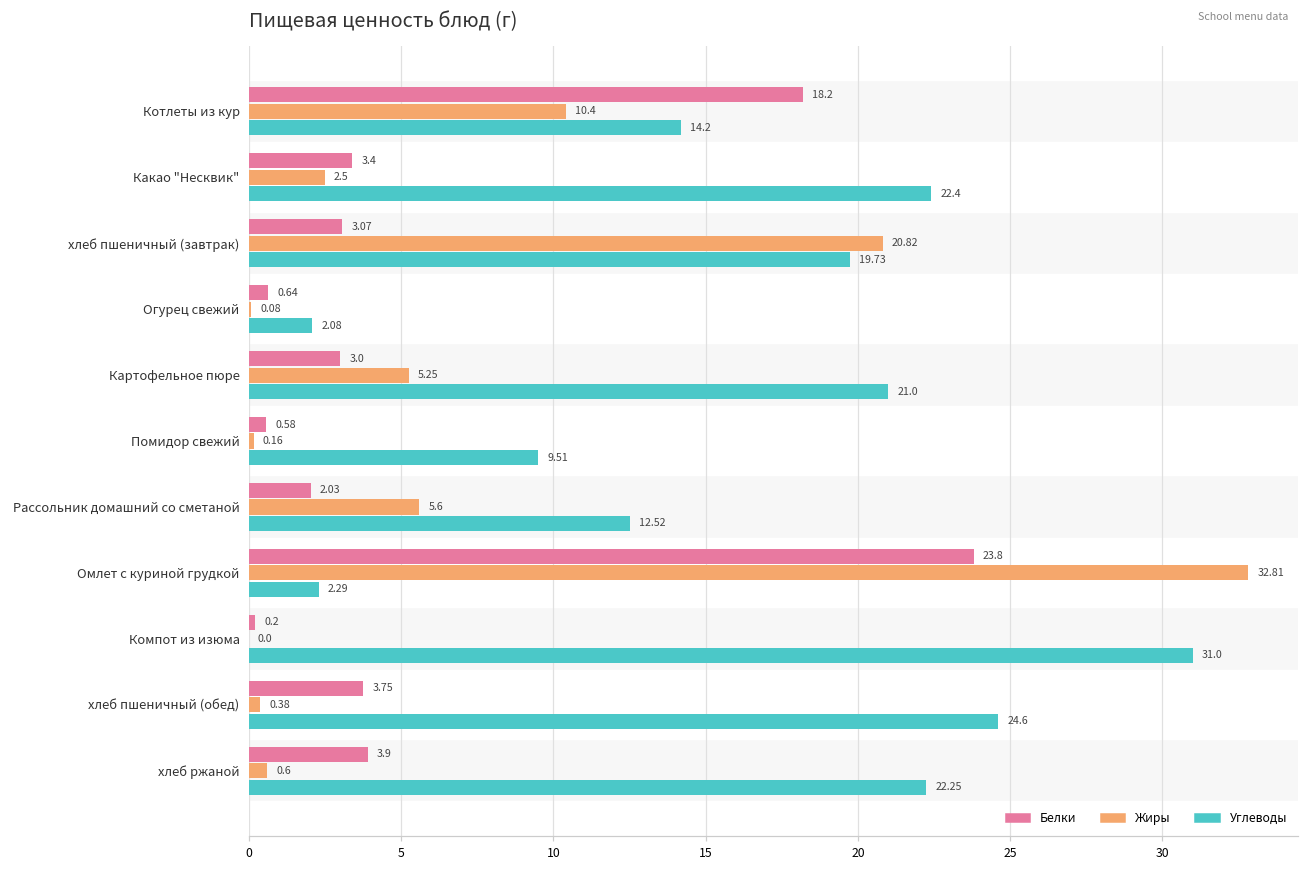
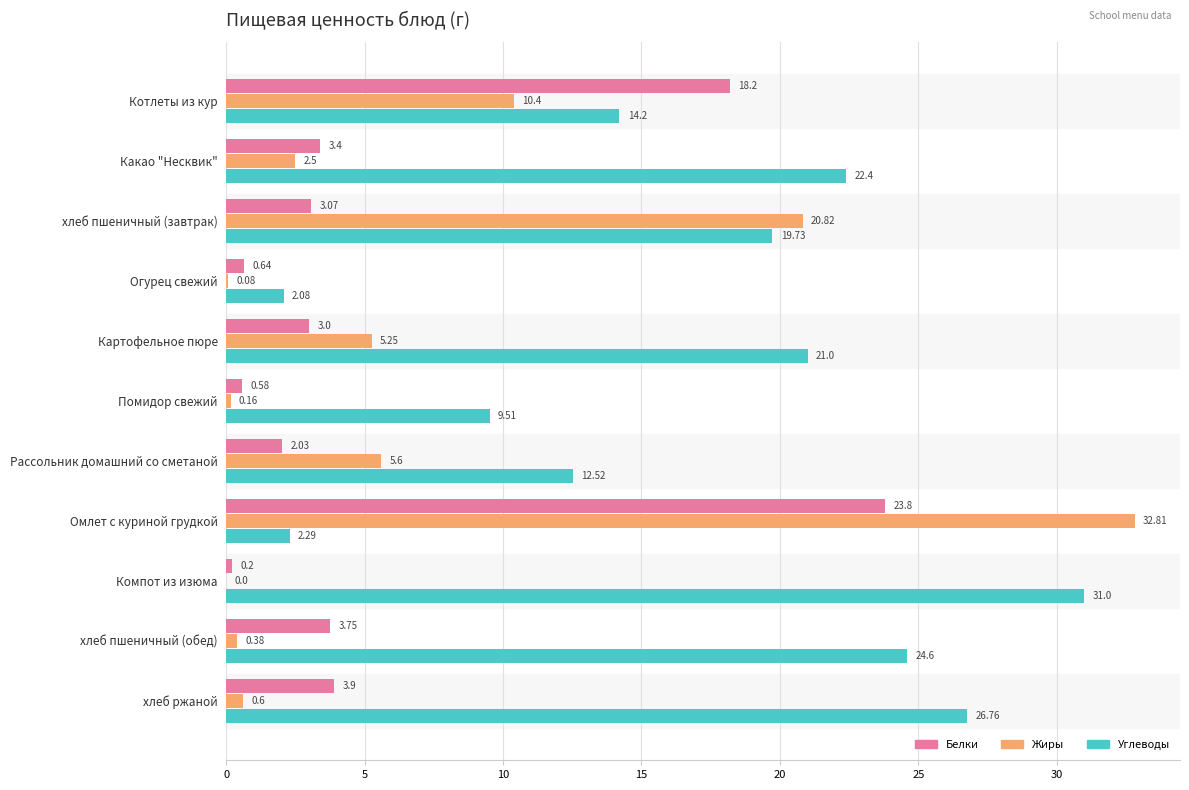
Углеводы, хлеб ржаной: 22.25 -> 26.76
